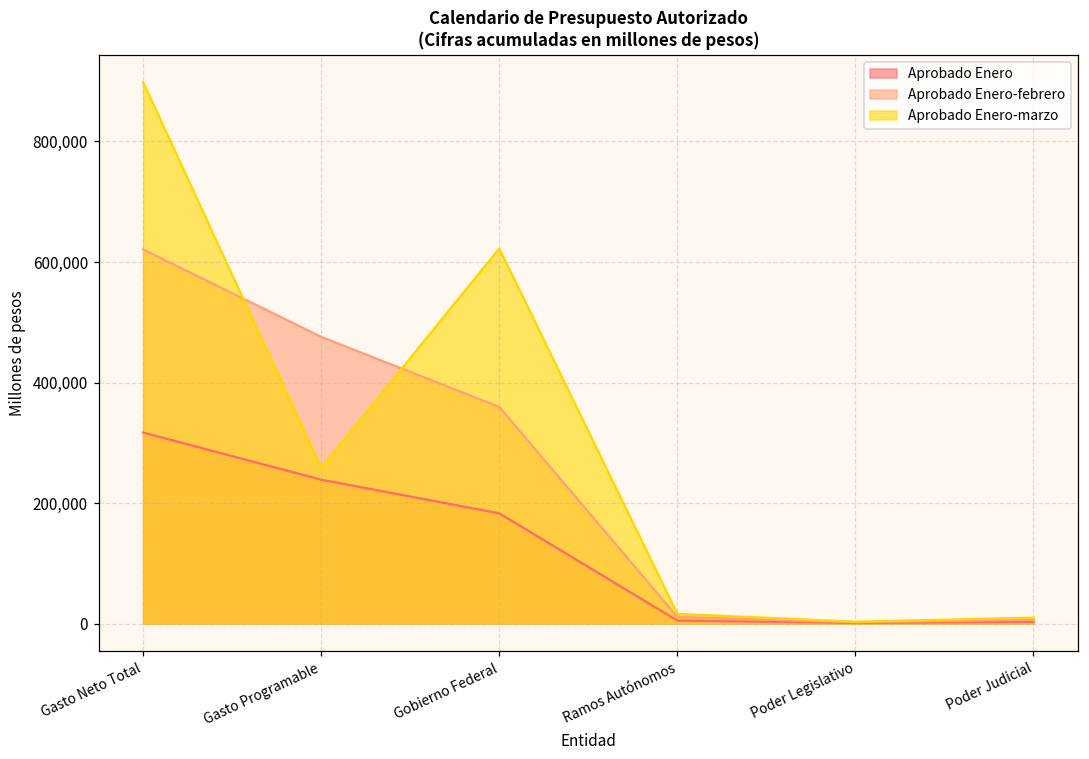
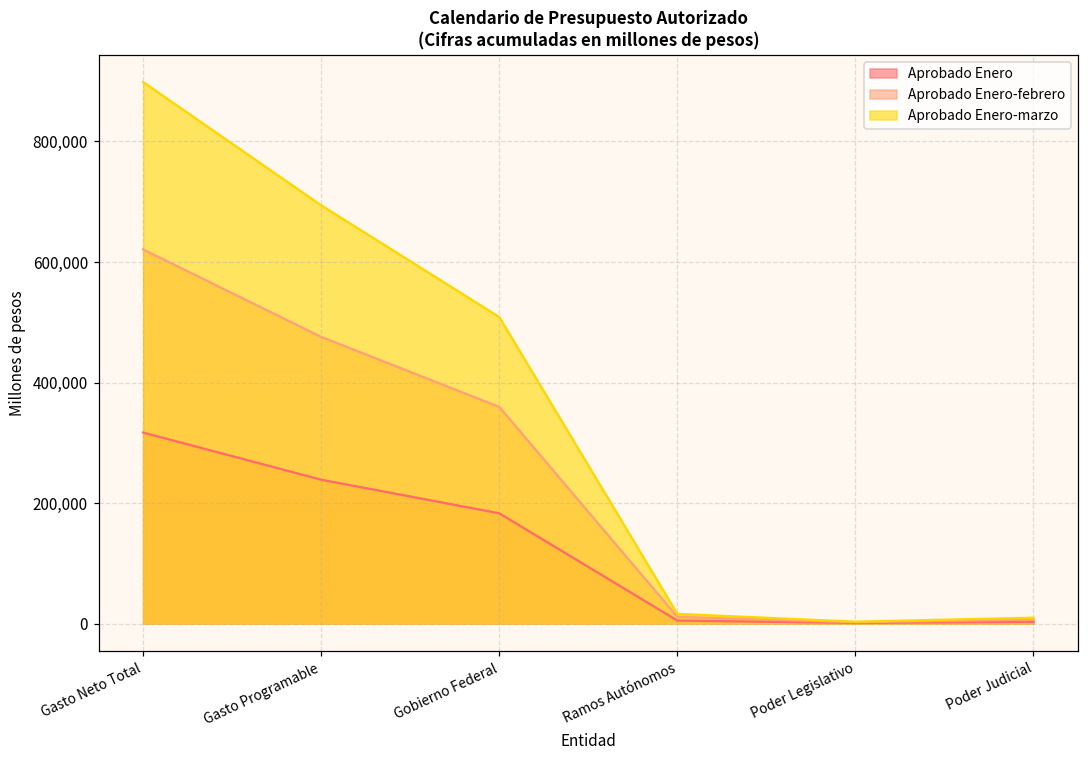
Aprobado Enero-marzo, Gasto Programable: 260,000 -> 690,000
Aprobado Enero-marzo, Gobierno Federal: 620,000 -> 510,000
